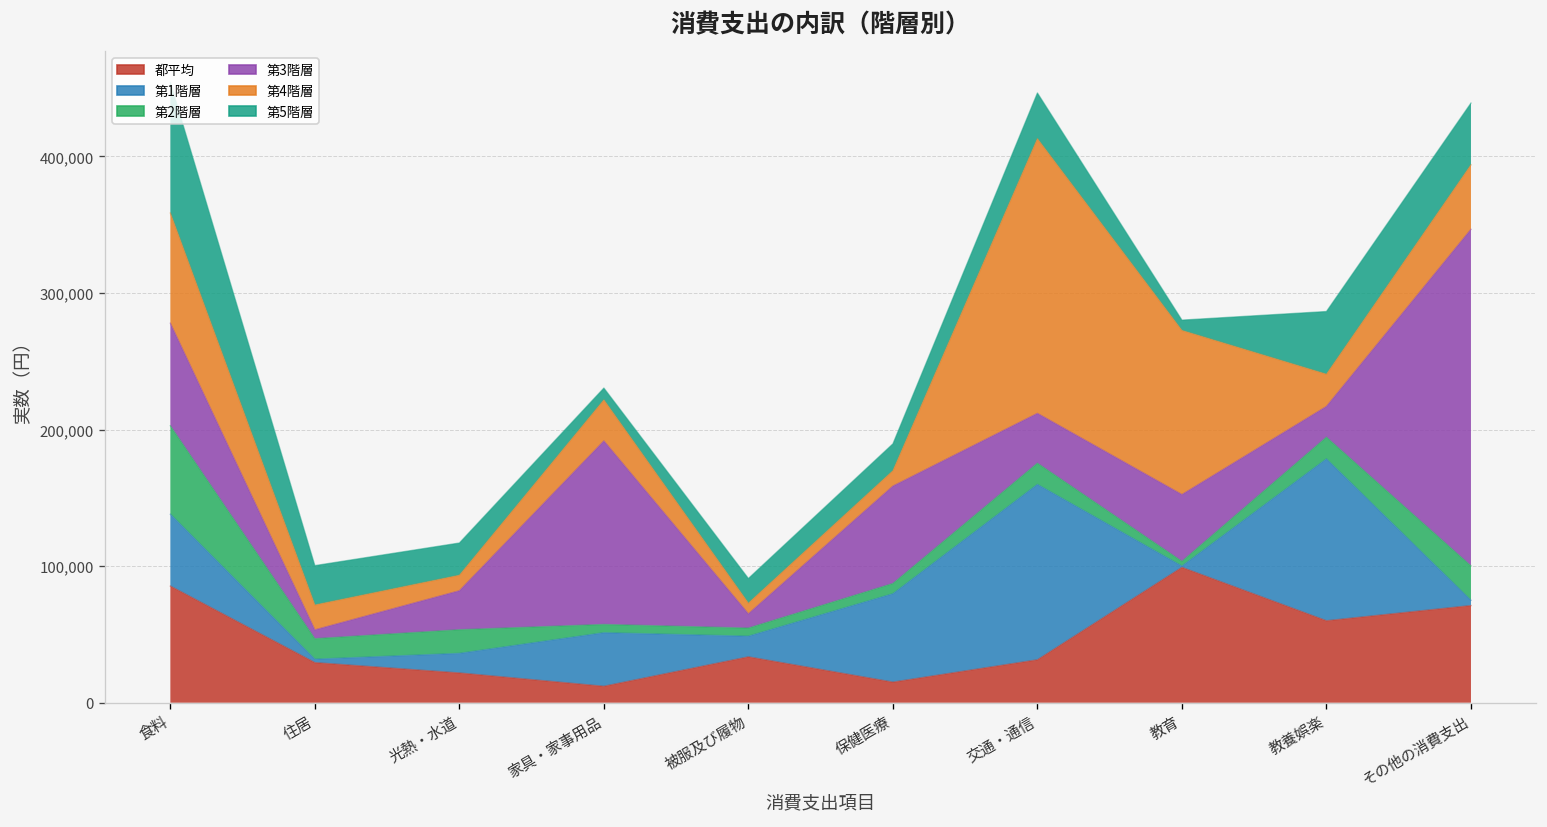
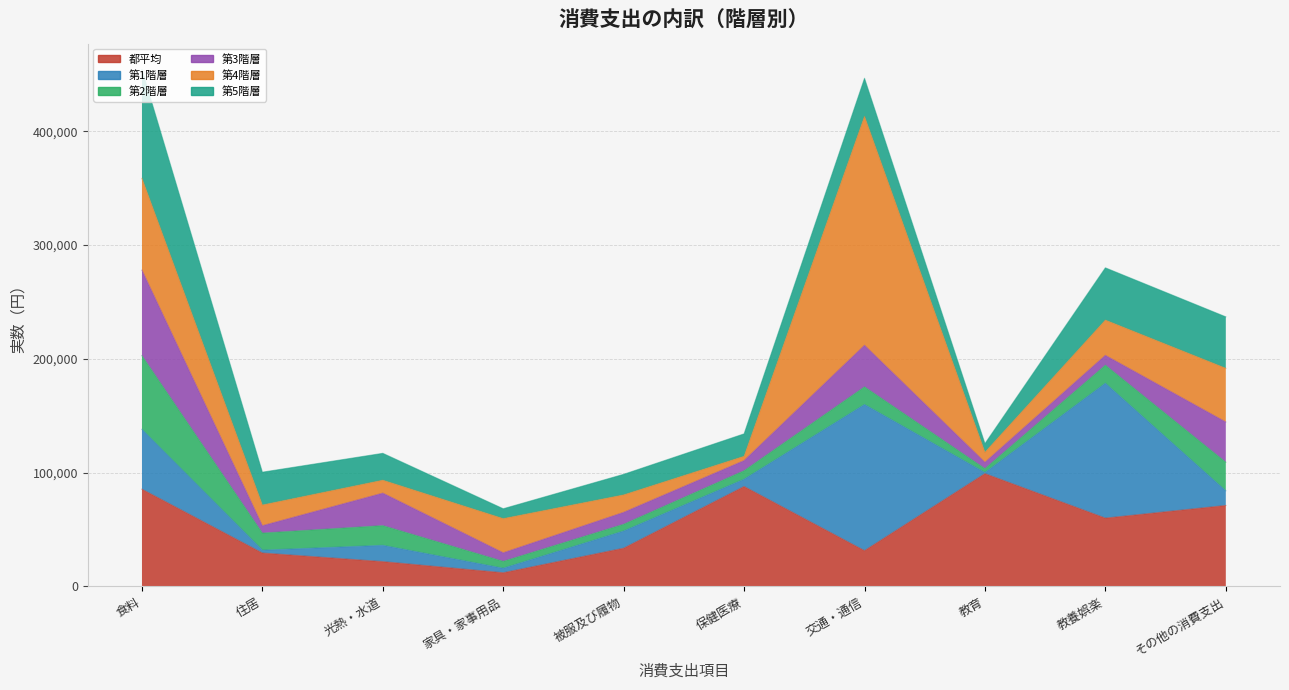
第1階層, 家具・家事用品: 39,000 -> 4,000
第3階層, 家具・家事用品: 134,000 -> 7,000
第4階層, 被服及び履物: 8,000 -> 15,000
都平均, 保健医療: 15,000 -> 88,000
第1階層, 保健医療: 65,000 -> 6,000
第3階層, 保健医療: 71,000 -> 9,000
第4階層, 保健医療: 11,000 -> 4,000
第3階層, 教育: 49,000 -> 6,000
第4階層, 教育: 120,000 -> 9,000
第3階層, 教養娯楽: 23,000 -> 9,000
第4階層, 教養娯楽: 24,000 -> 31,000
第1階層, その他の消費支出: 4,000 -> 13,000
第3階層, その他の消費支出: 246,000 -> 35,000
